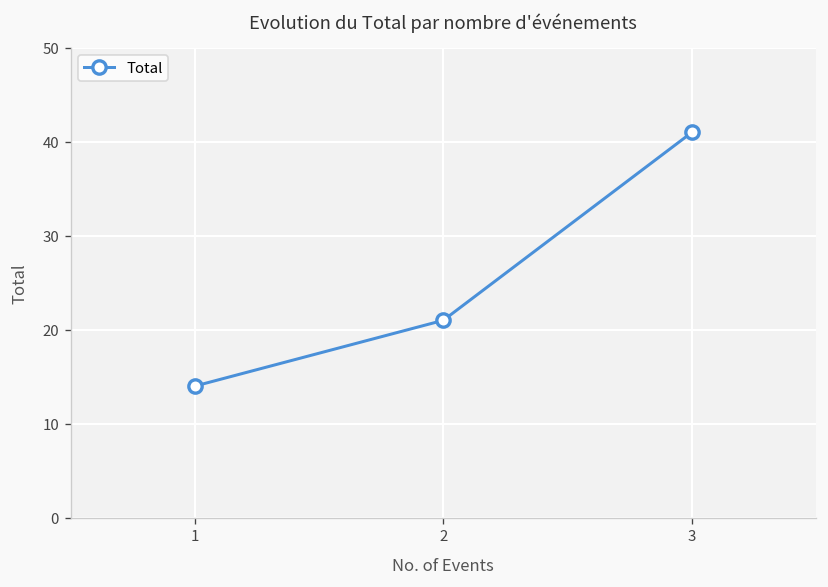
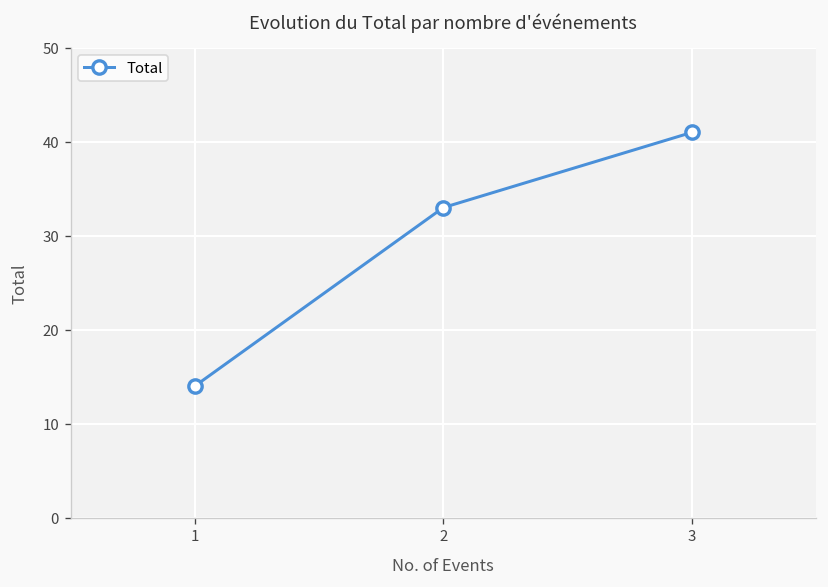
2: 21 -> 33
